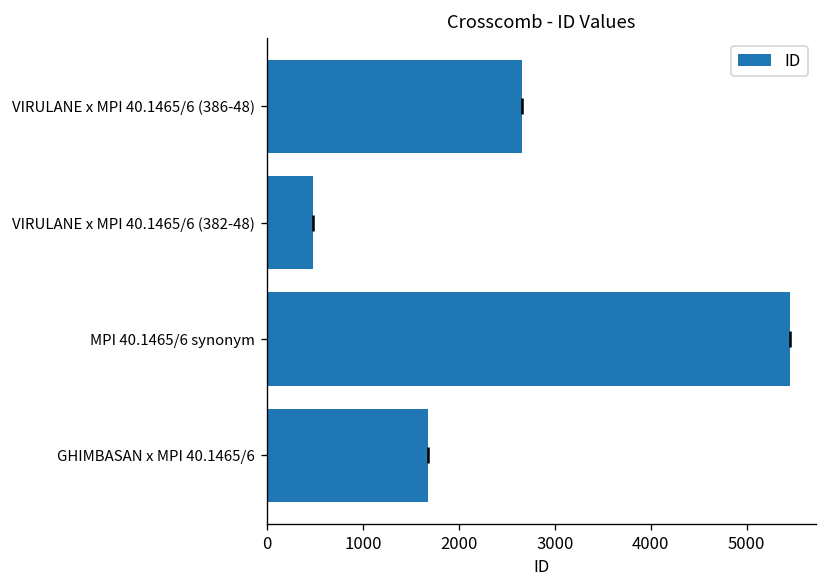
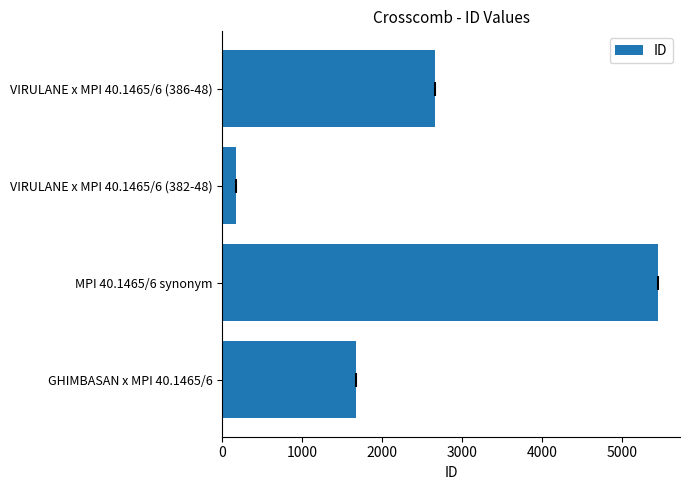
ID, VIRULANE x MPI 40.1465/6 (382-48): 500 -> 200
